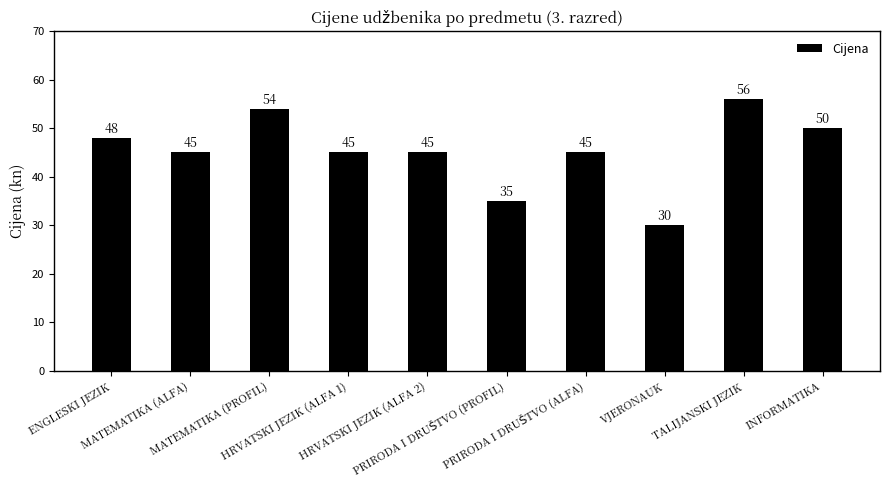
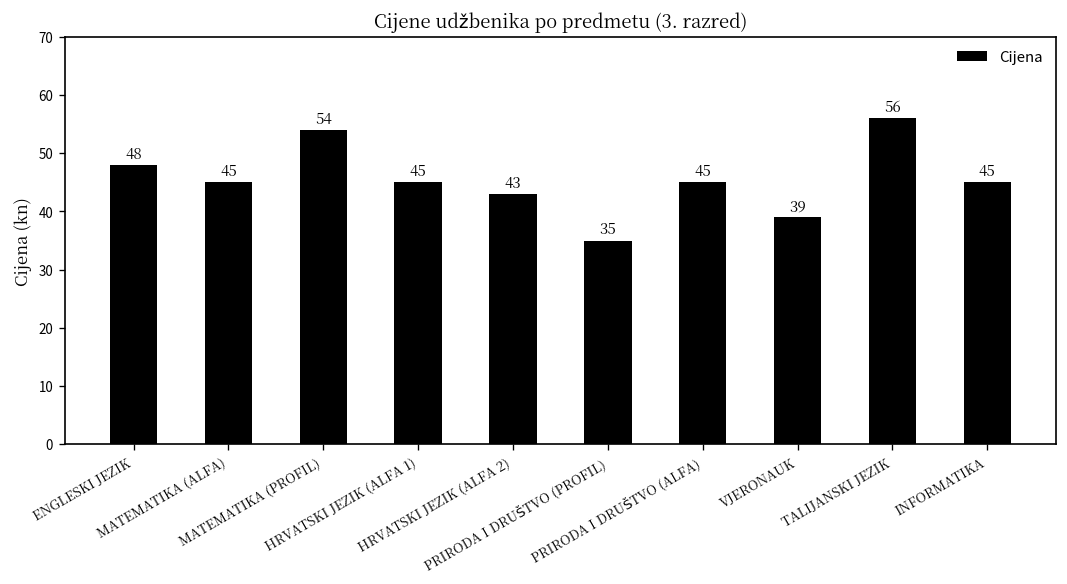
HRVATSKI JEZIK (ALFA 2): 45 -> 43
VJERONAUK: 30 -> 39
INFORMATIKA: 50 -> 45
